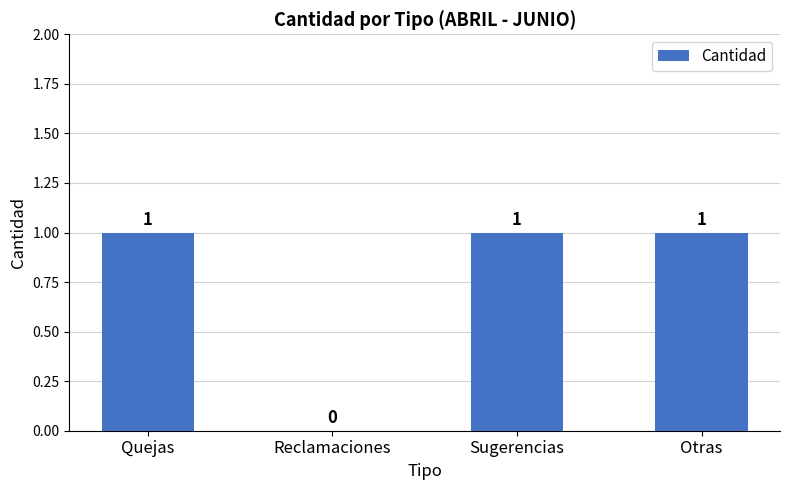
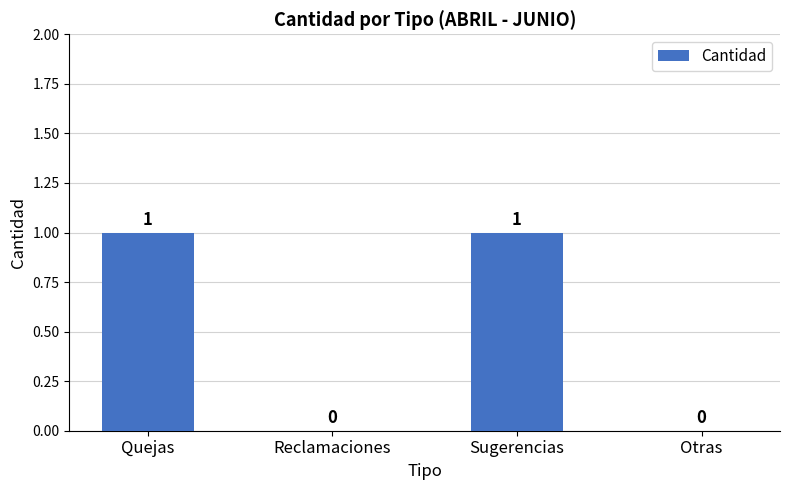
Otras: 1 -> 0
